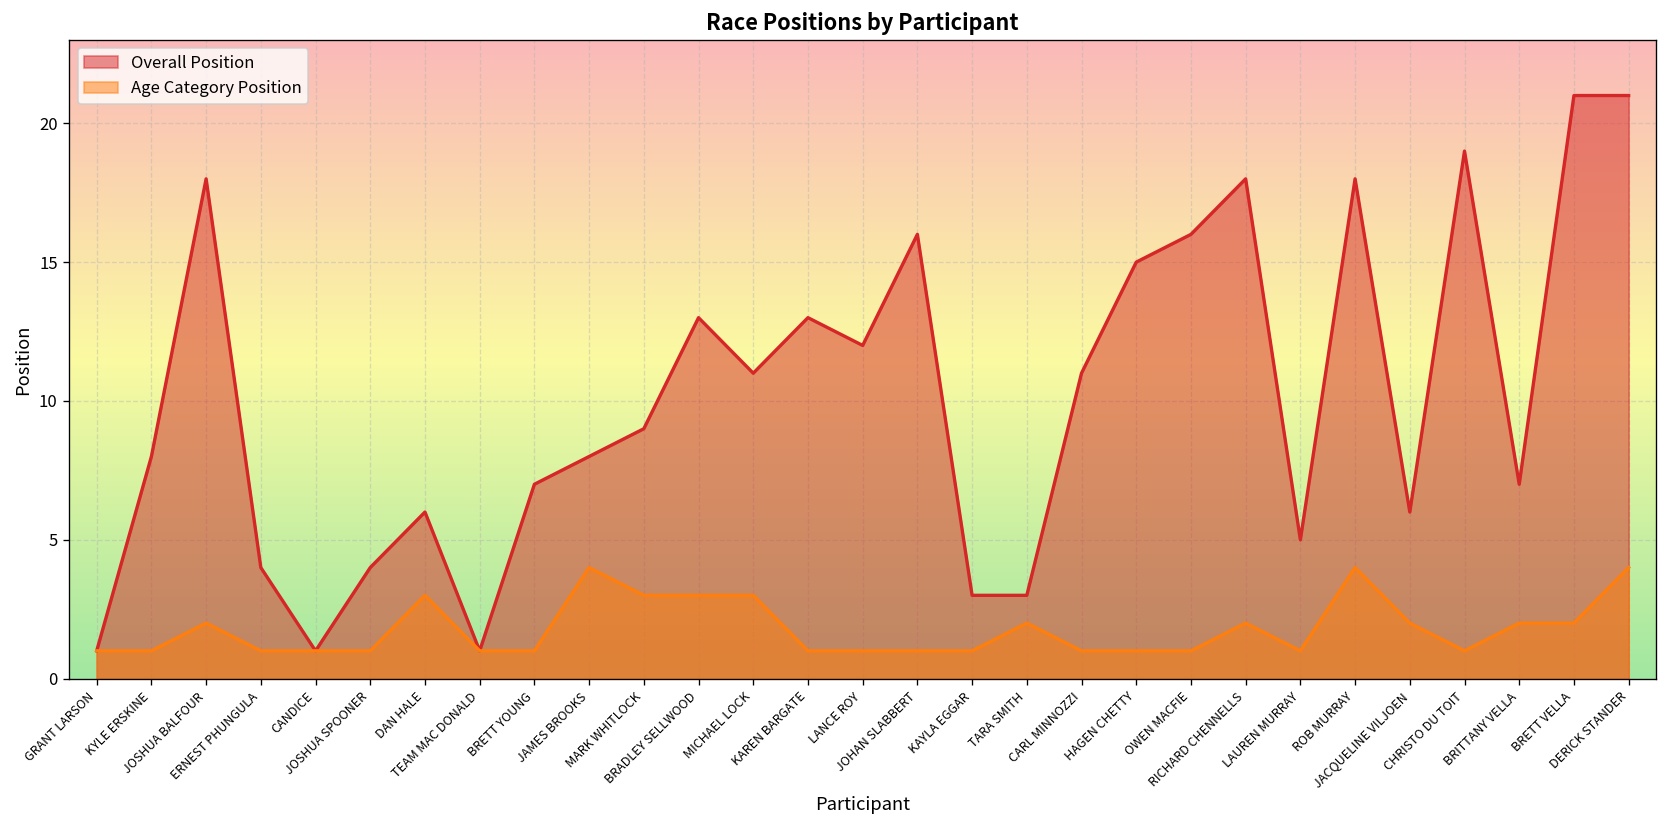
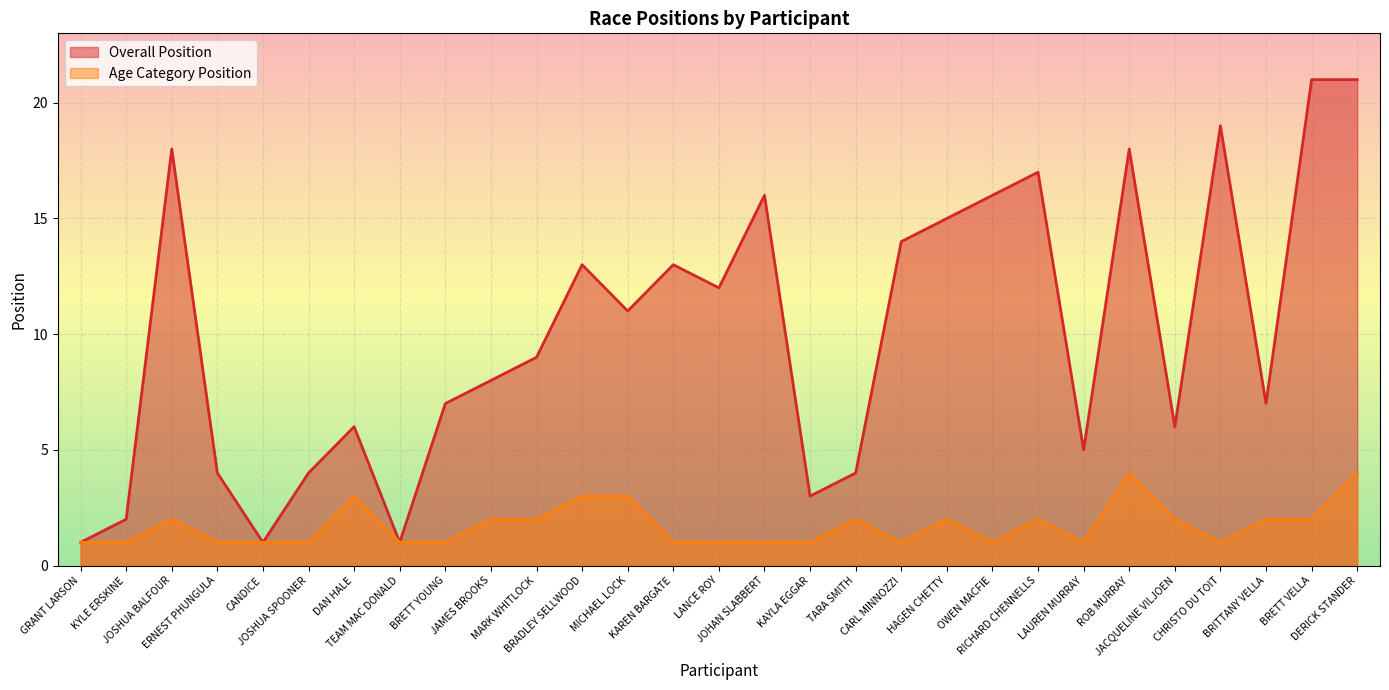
Overall Position, KYLE ERSKINE: 8 -> 2
Age Category Position, JAMES BROOKS: 4 -> 2
Age Category Position, MARK WHITLOCK: 3 -> 2
Overall Position, TARA SMITH: 3 -> 4
Overall Position, CARL MINNOZZI: 11 -> 14
Age Category Position, HAGEN CHETTY: 1 -> 2
Overall Position, RICHARD CHENNELLS: 18 -> 17
